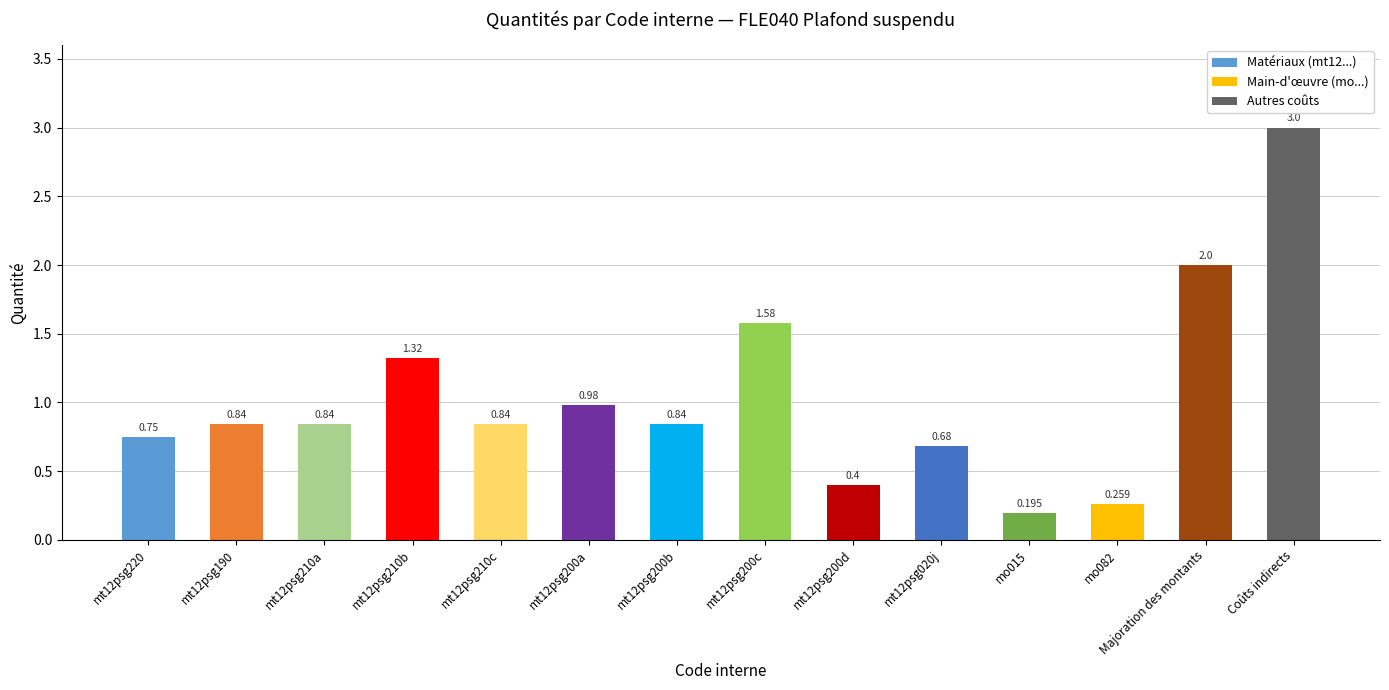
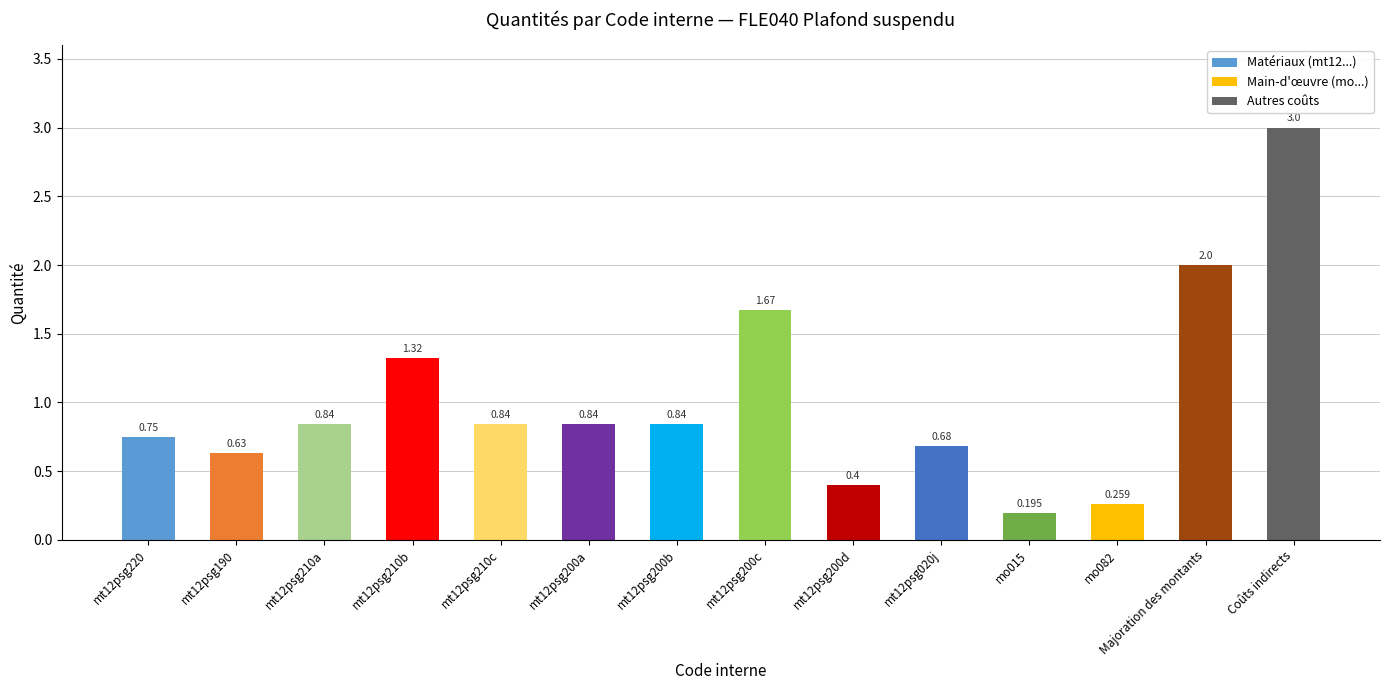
mt12psg190: 0.84 -> 0.63
mt12psg200a: 0.98 -> 0.84
mt12psg200c: 1.58 -> 1.67
